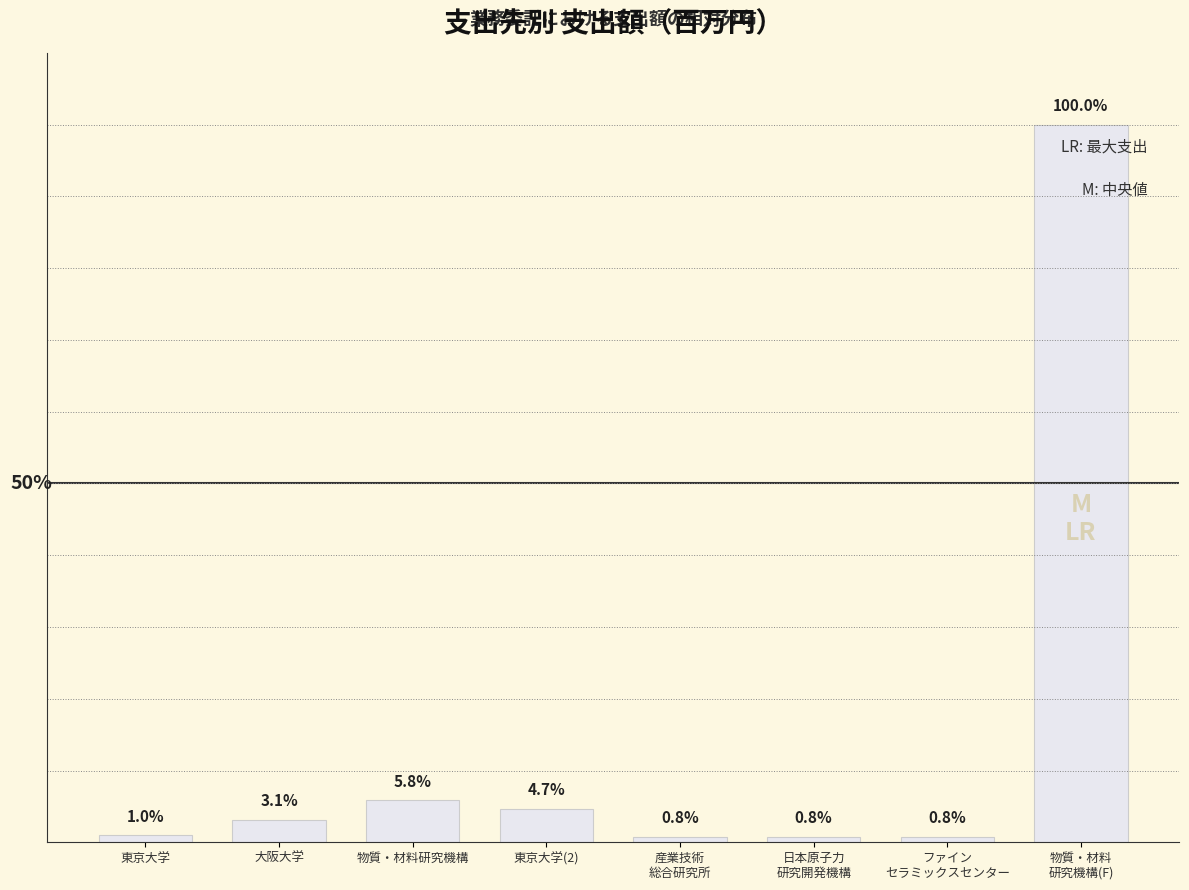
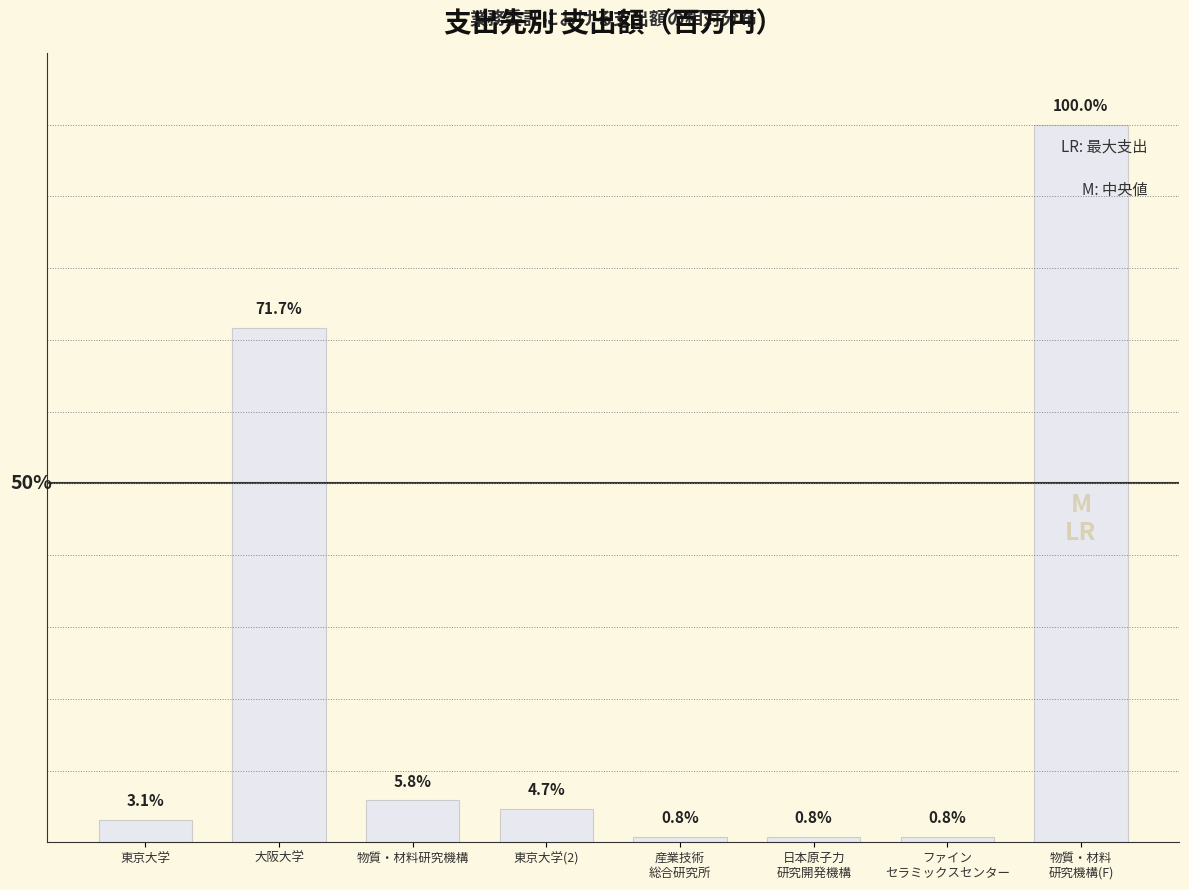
東京大学: 1.0% -> 3.1%
大阪大学: 3.1% -> 71.7%
